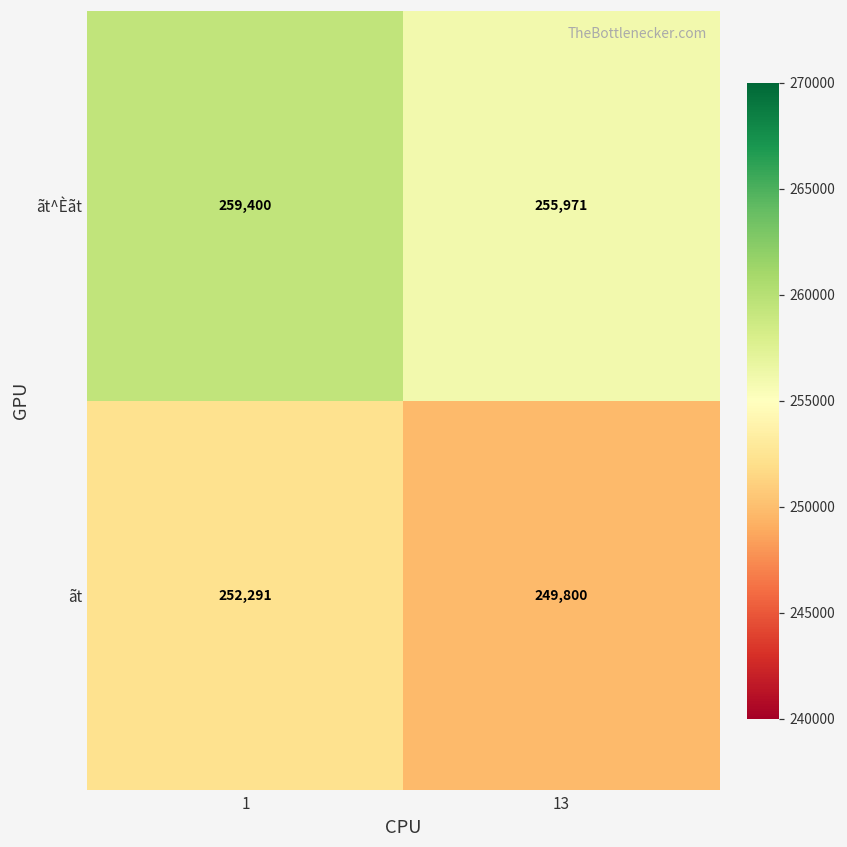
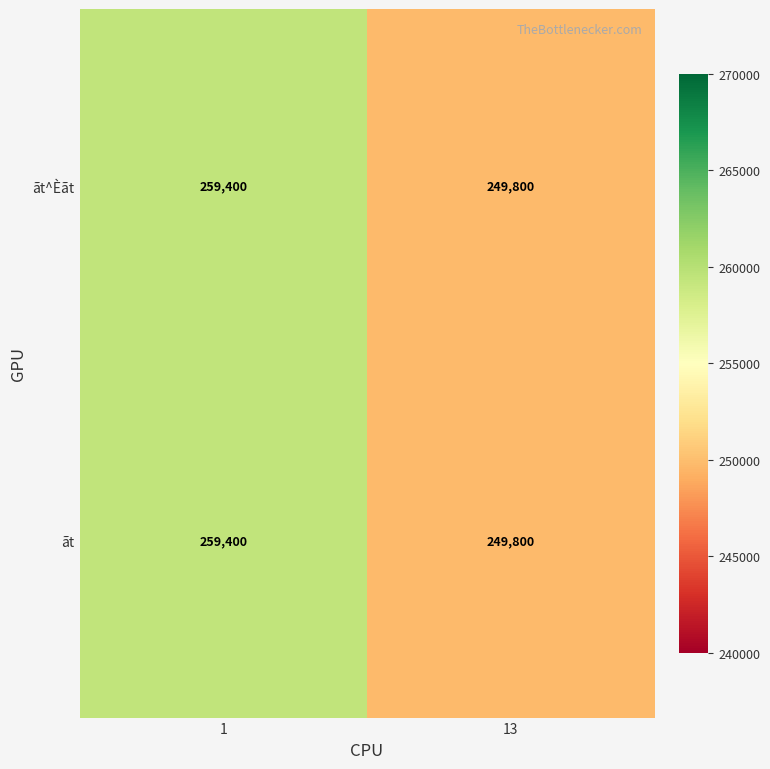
ãt^Èãt, 13: 255,971 -> 249,800
ãt, 1: 252,291 -> 259,400
